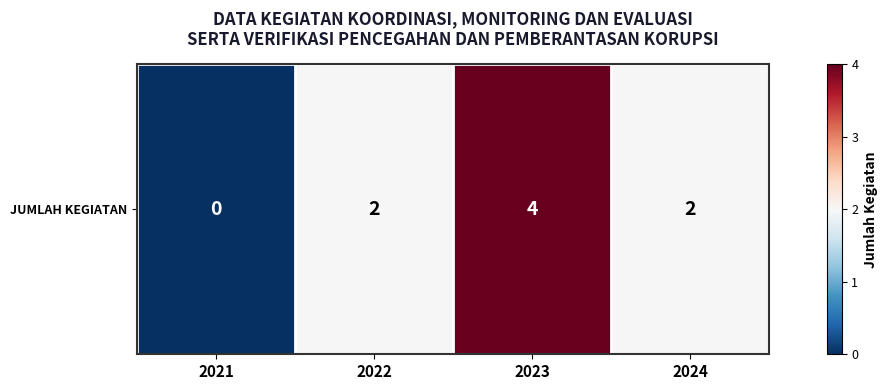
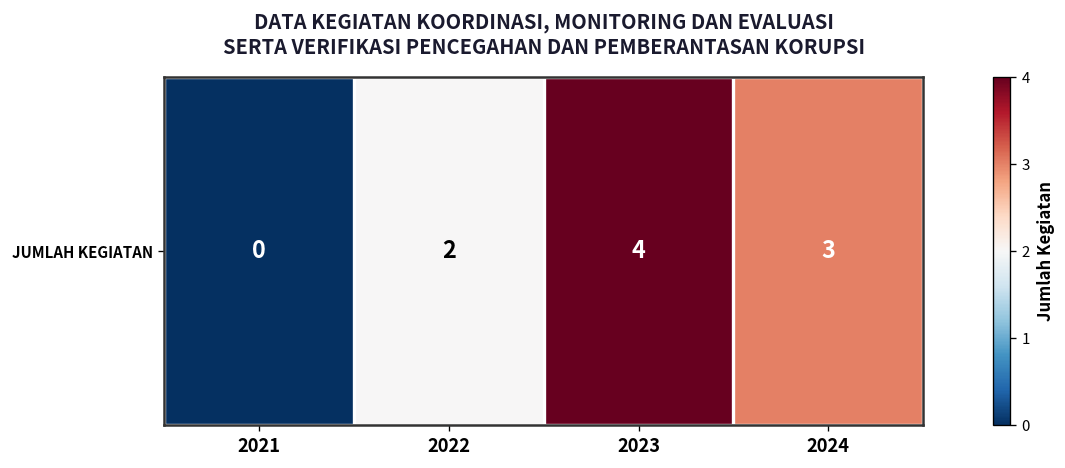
JUMLAH KEGIATAN, 2024: 2 -> 3
